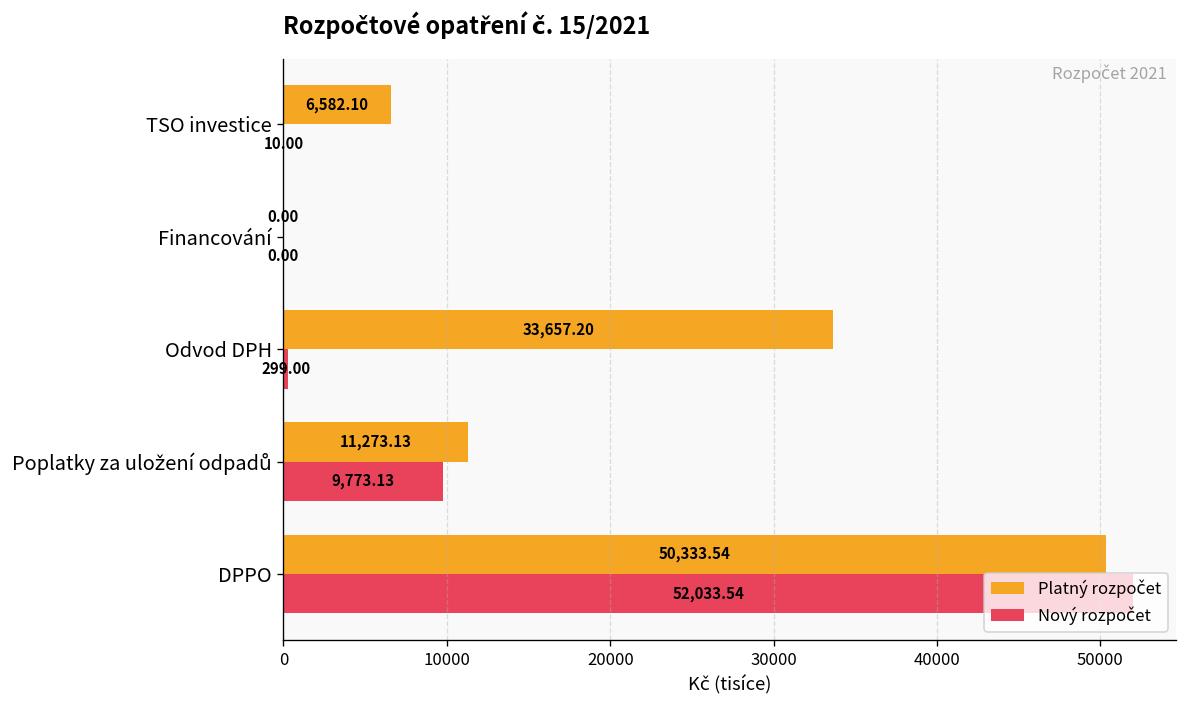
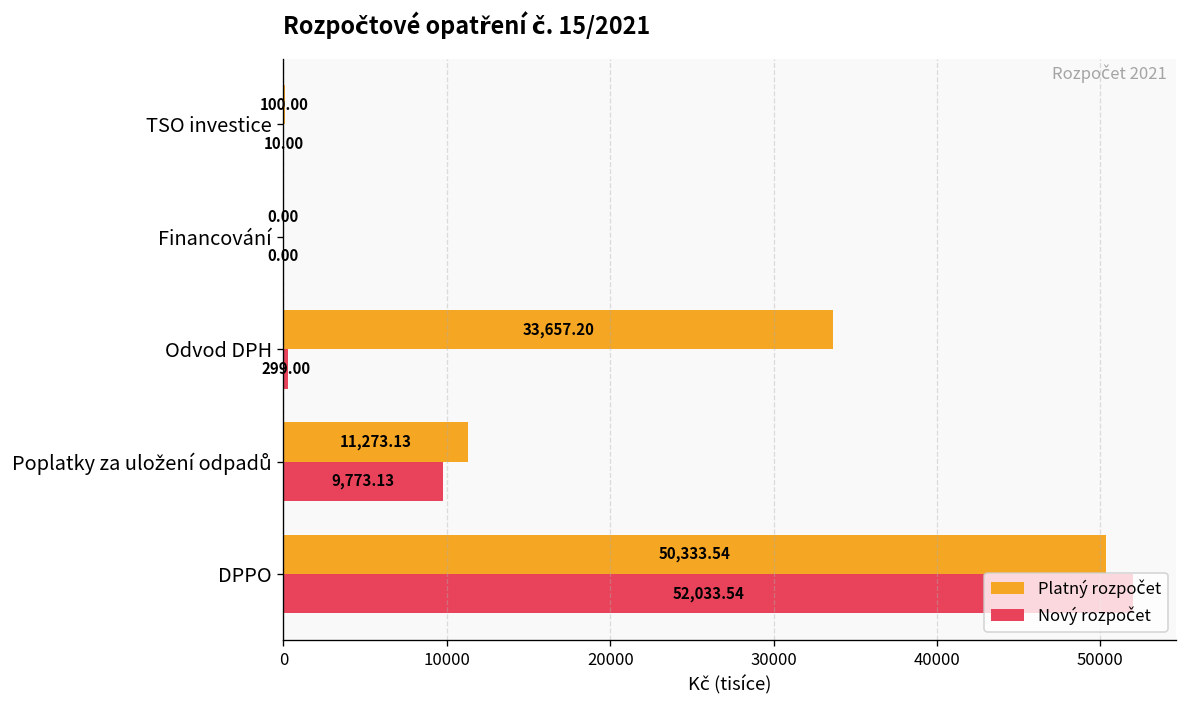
Platný rozpočet, TSO investice: 6,582.10 -> 100.00
